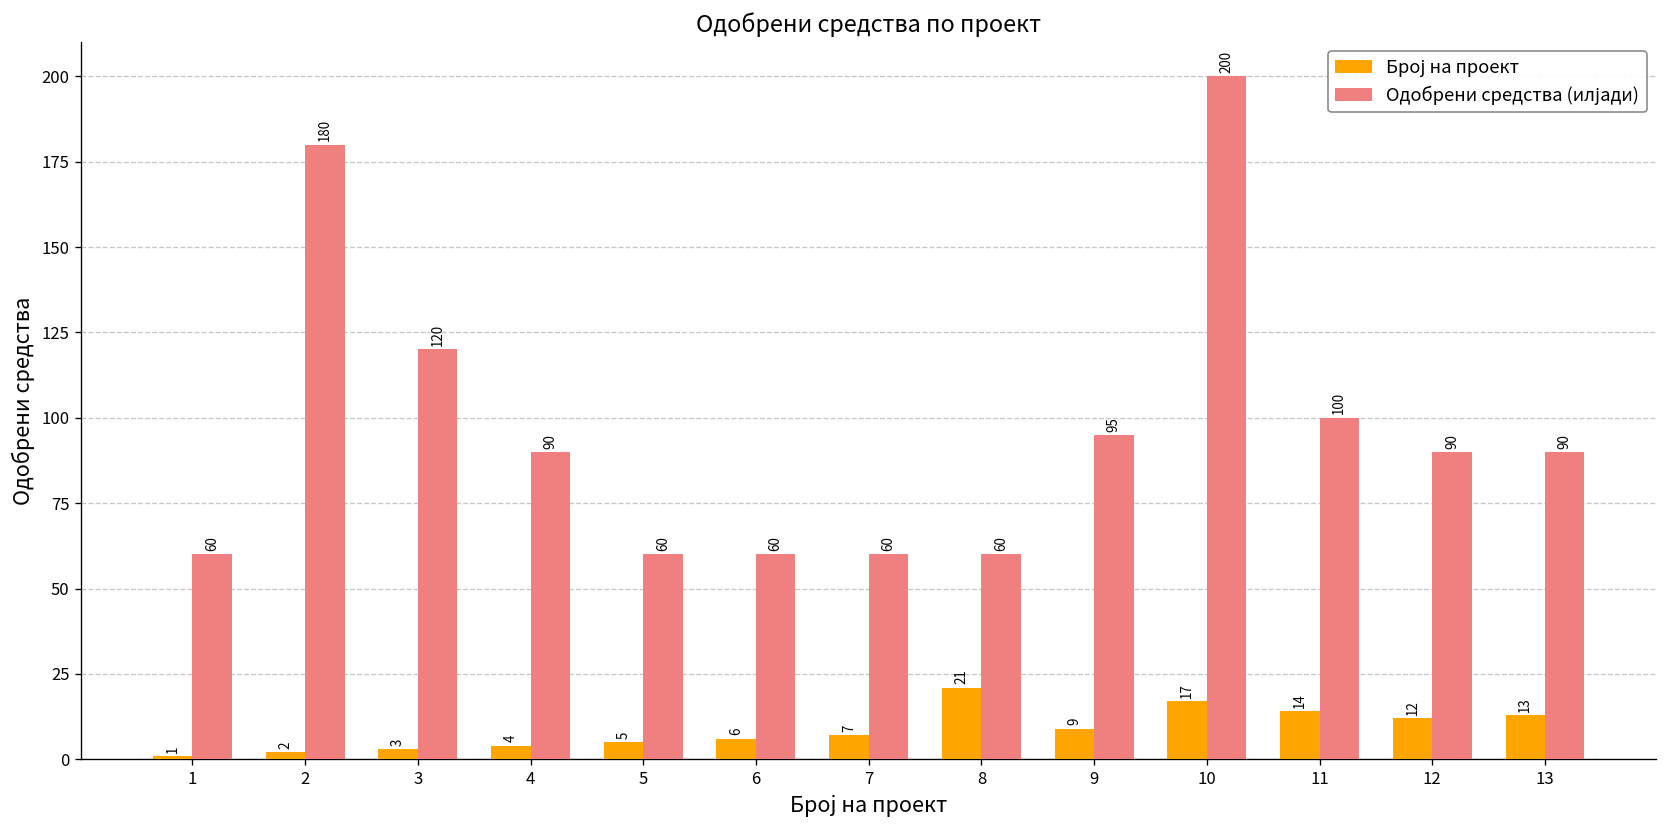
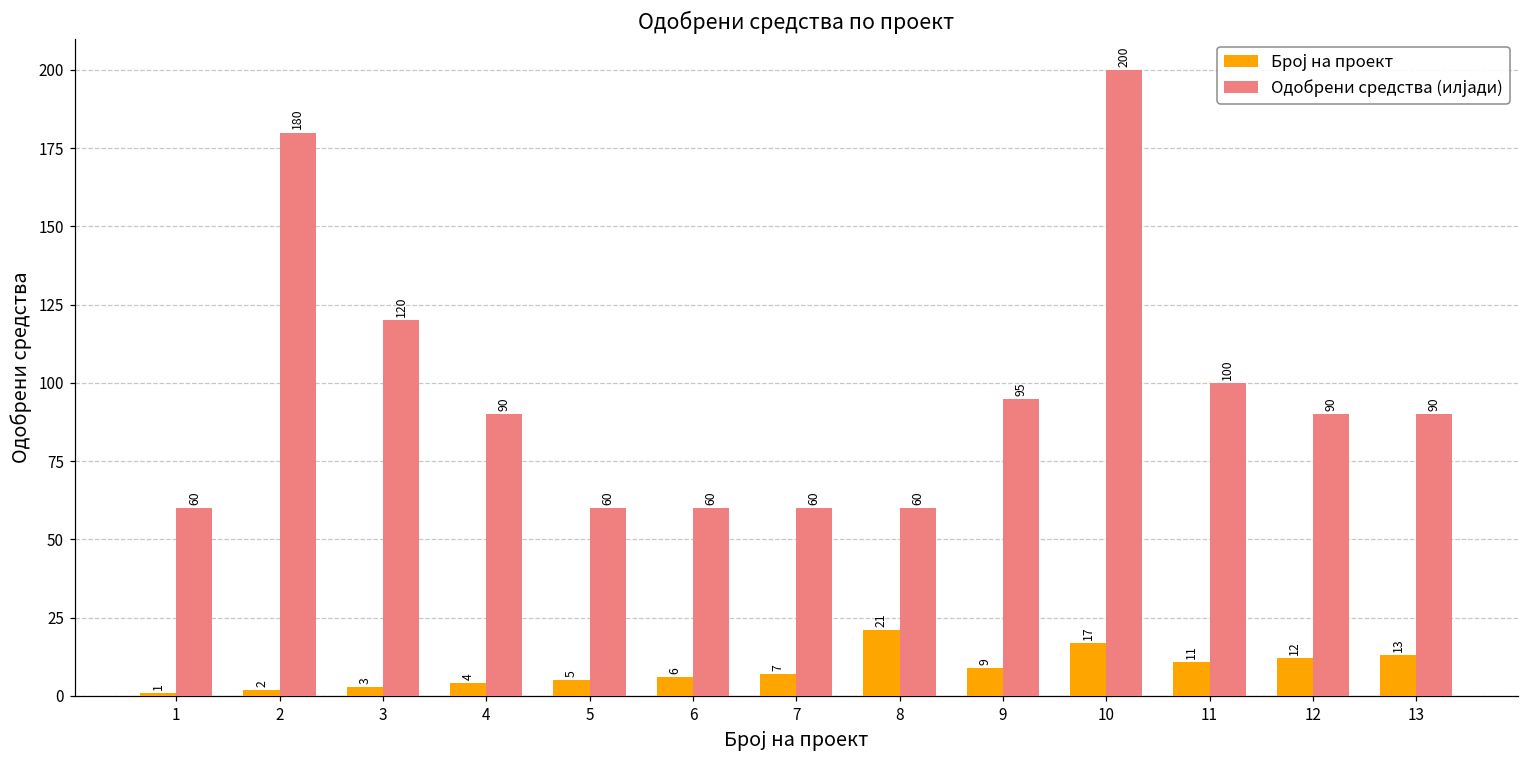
Број на проект, 11: 14 -> 11
